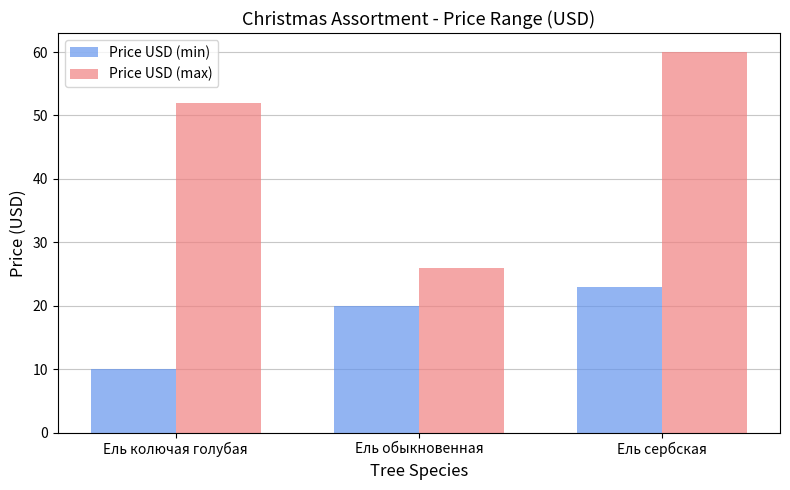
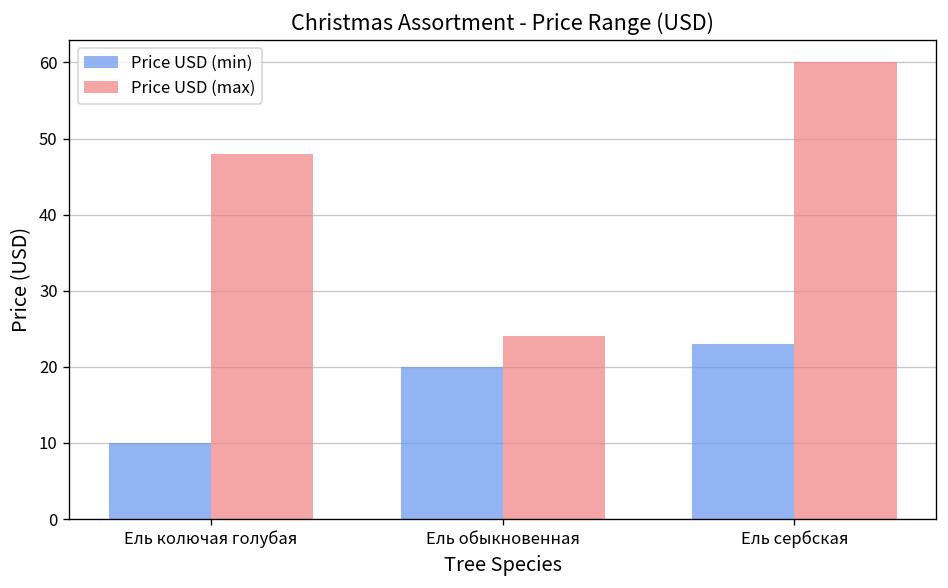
Price USD (max), Ель колючая голубая: 52 -> 48
Price USD (max), Ель обыкновенная: 26 -> 24
